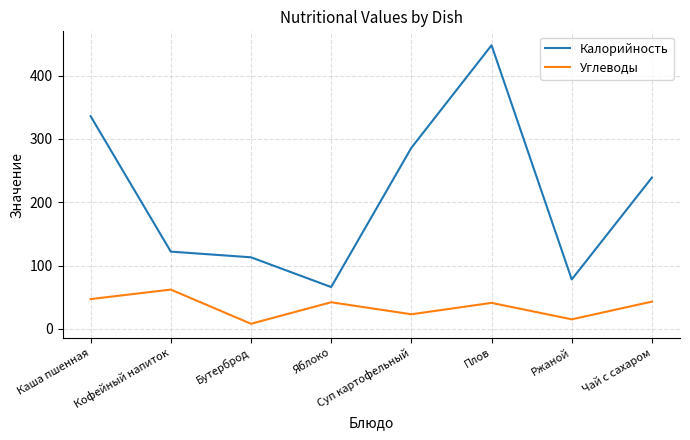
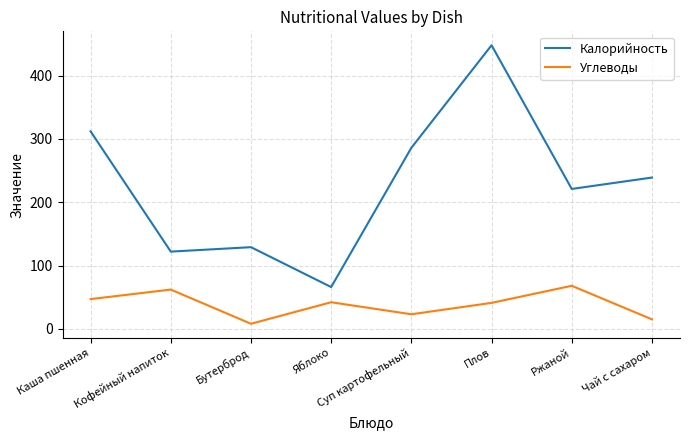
Калорийность, Каша пшенная: 340 -> 310
Калорийность, Бутерброд: 110 -> 130
Калорийность, Ржаной: 80 -> 220
Углеводы, Ржаной: 20 -> 70
Углеводы, Чай с сахаром: 40 -> 20
